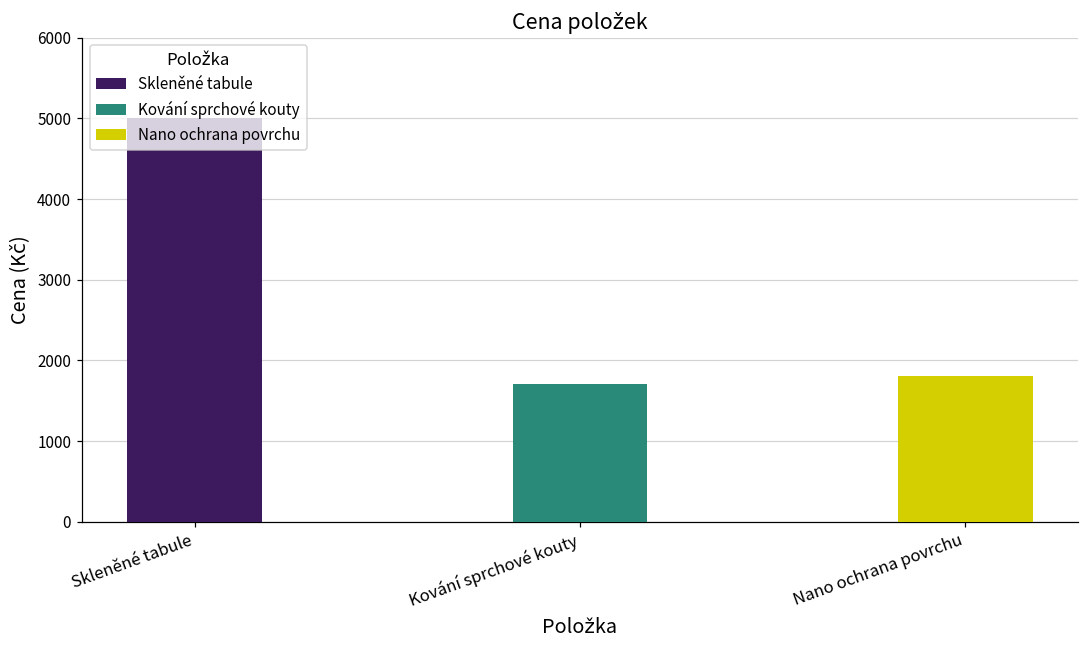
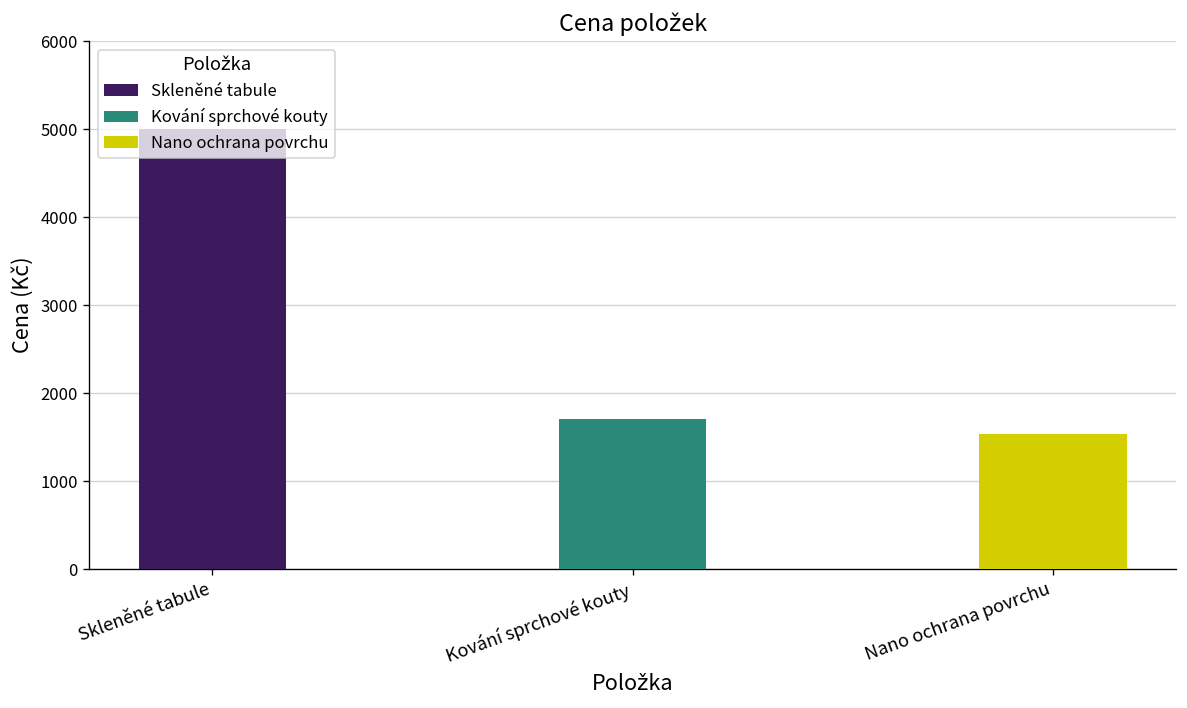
Nano ochrana povrchu: 1800 -> 1500
